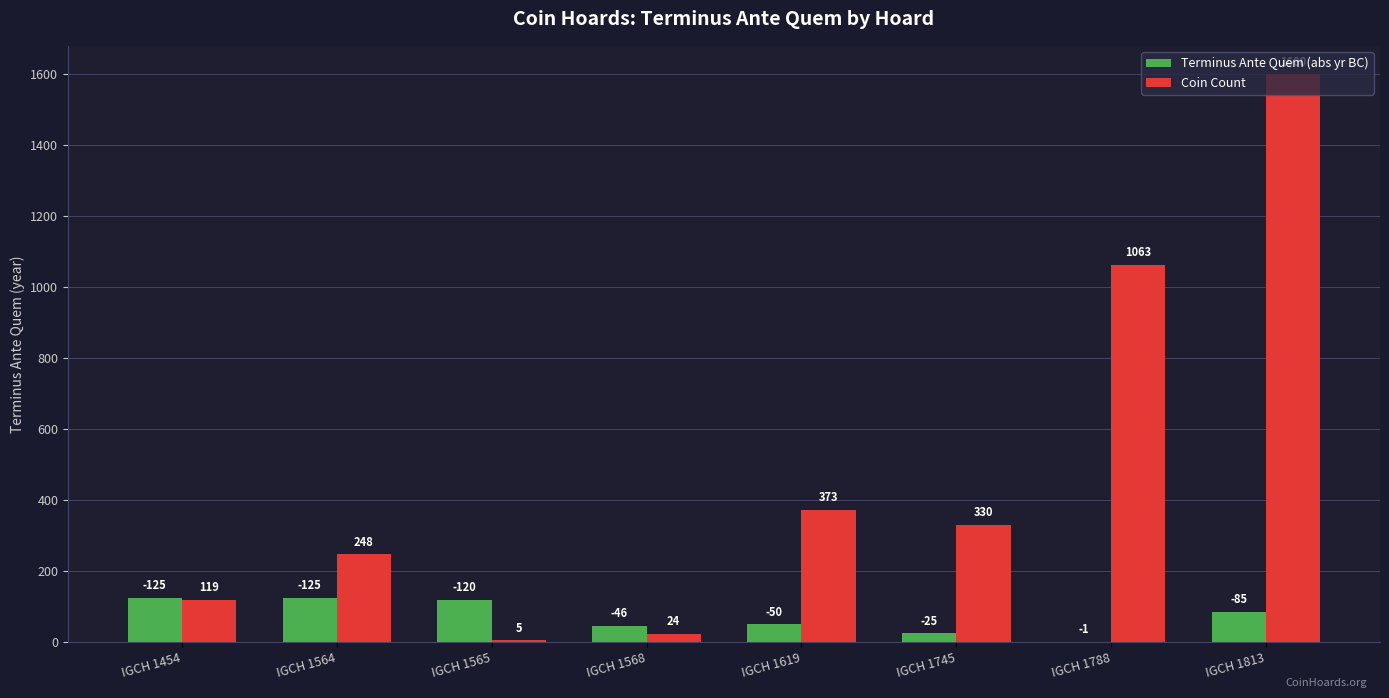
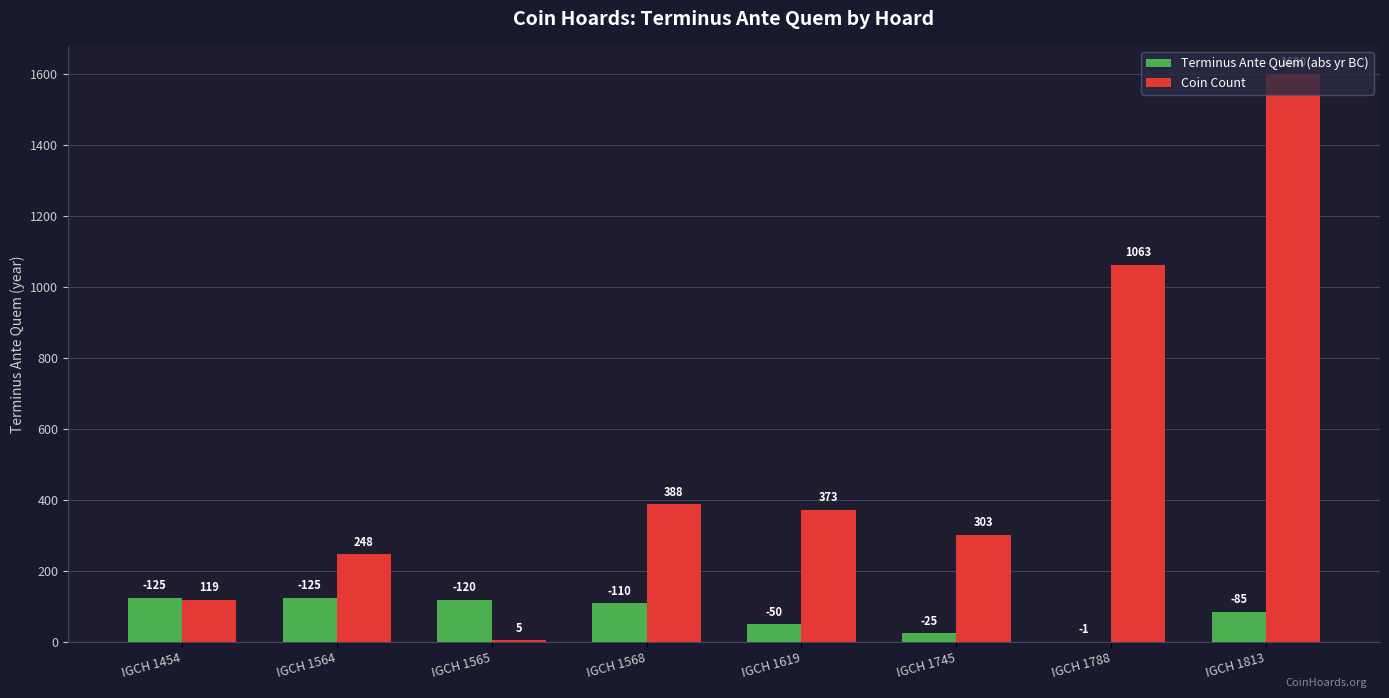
Terminus Ante Quem (abs yr BC), IGCH 1568: -46 -> -110
Coin Count, IGCH 1568: 24 -> 388
Coin Count, IGCH 1745: 330 -> 303
